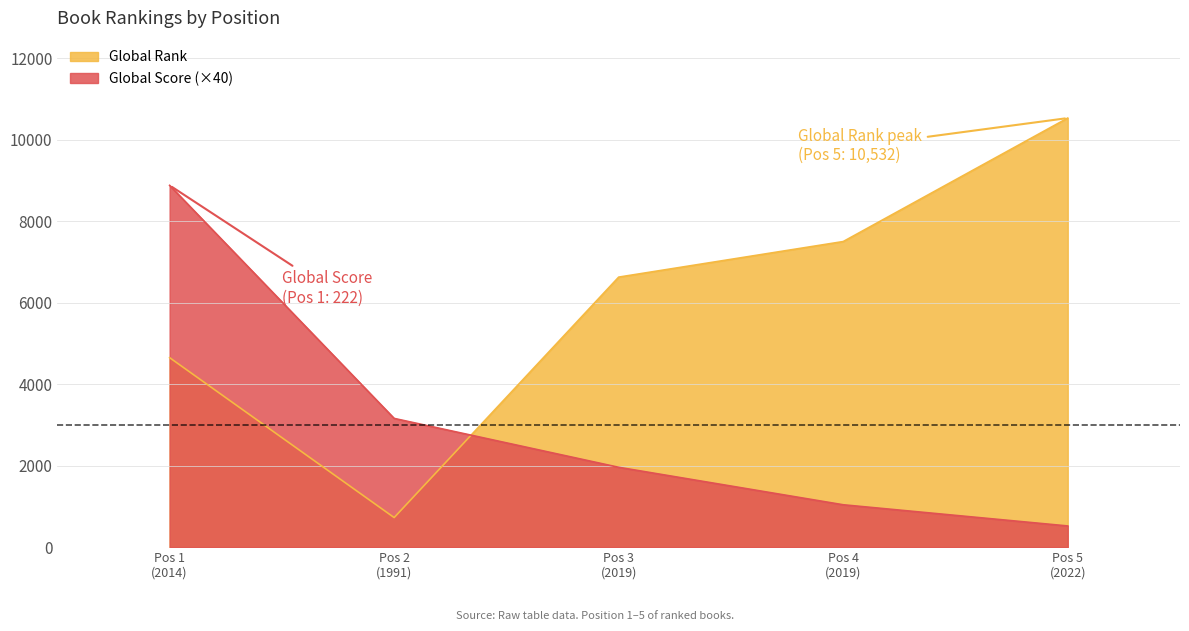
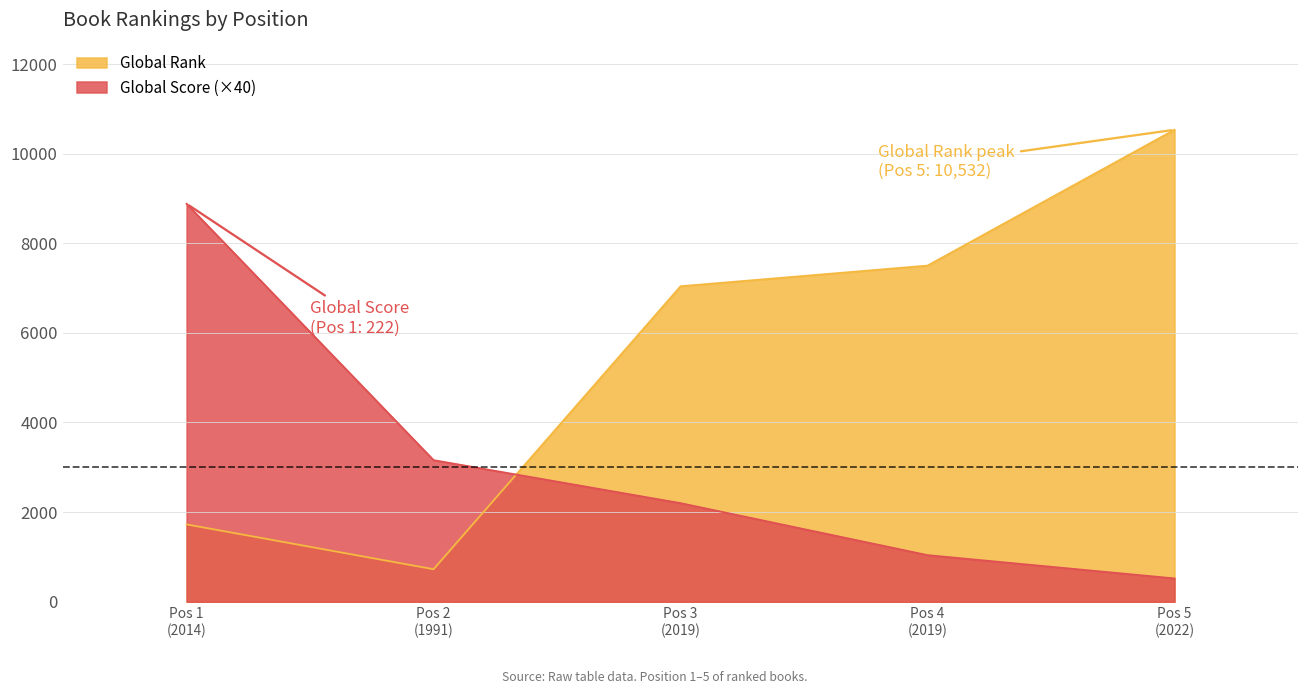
Global Rank, Pos 1 (2014): 4700 -> 1700
Global Rank, Pos 3 (2019): 6600 -> 7000
Global Score (×40), Pos 3 (2019): 2000 -> 2200
